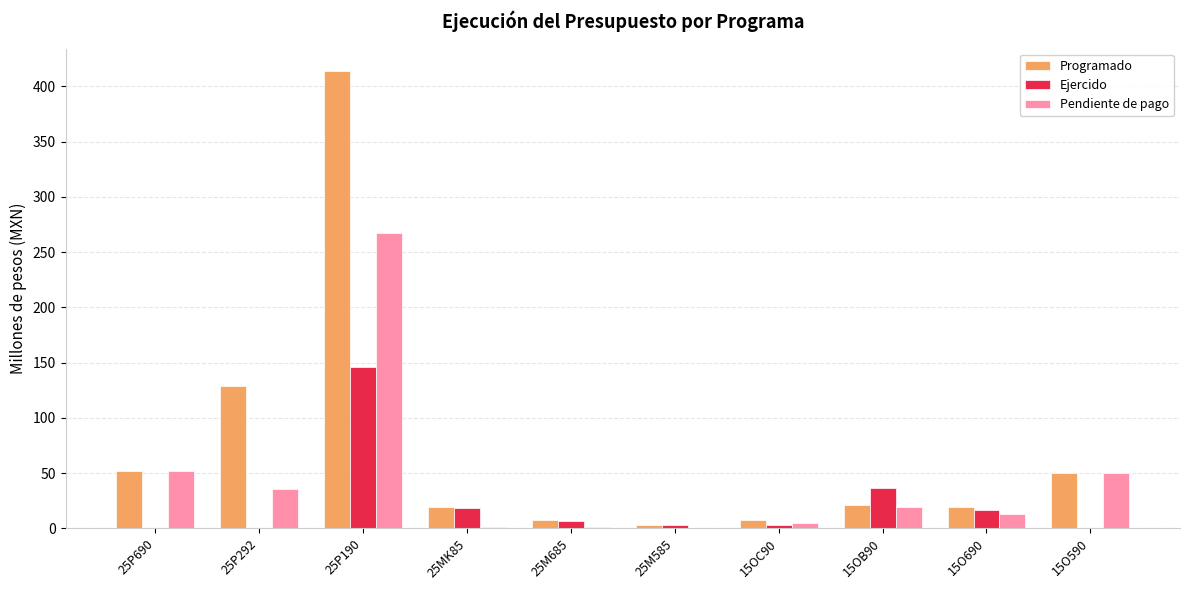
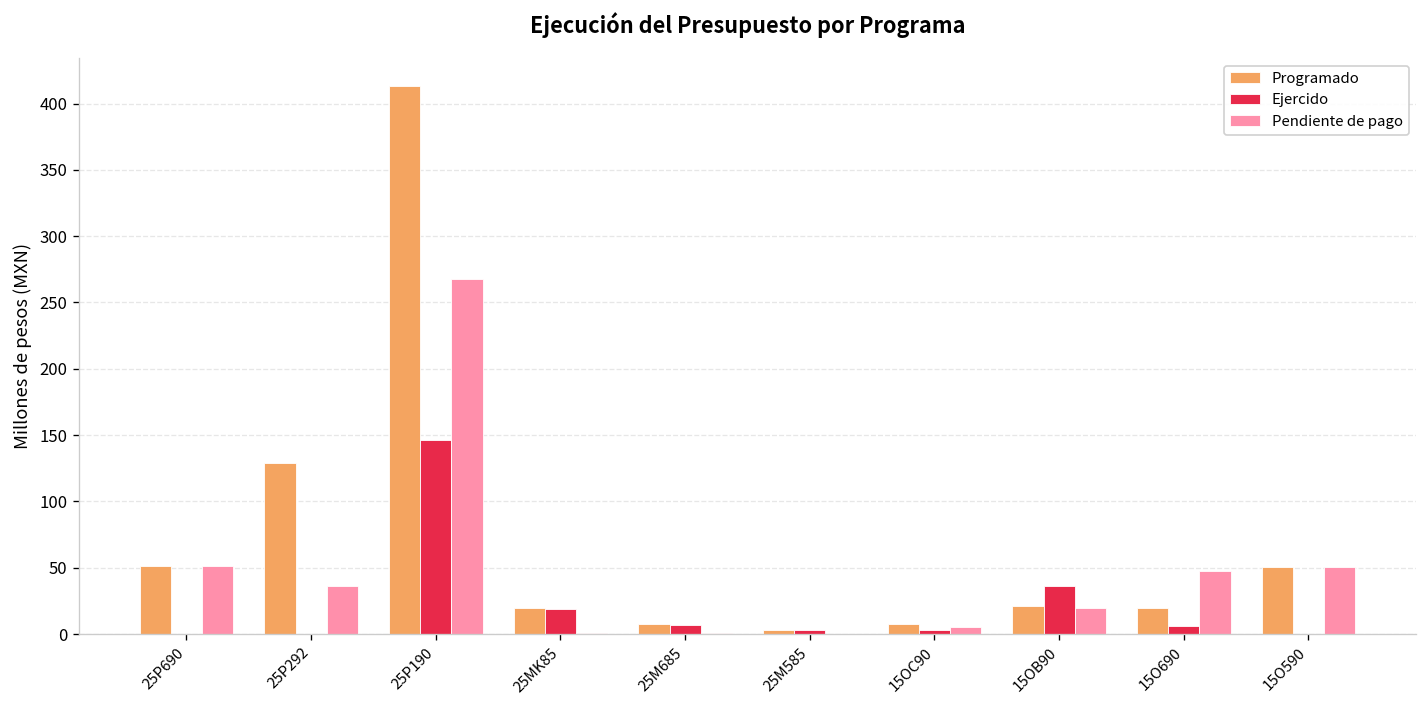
Ejercido, 15O690: 16 -> 6
Pendiente de pago, 15O690: 13 -> 48
